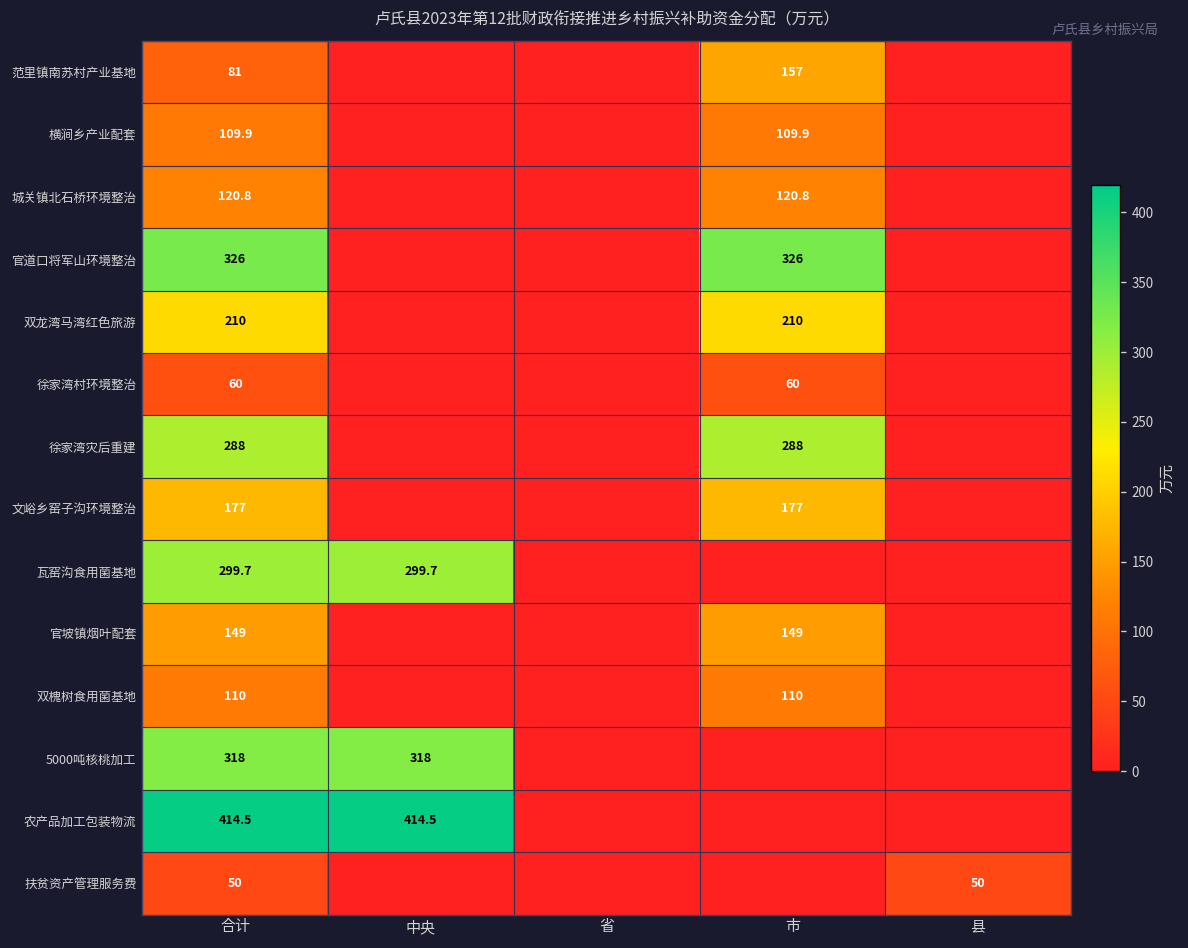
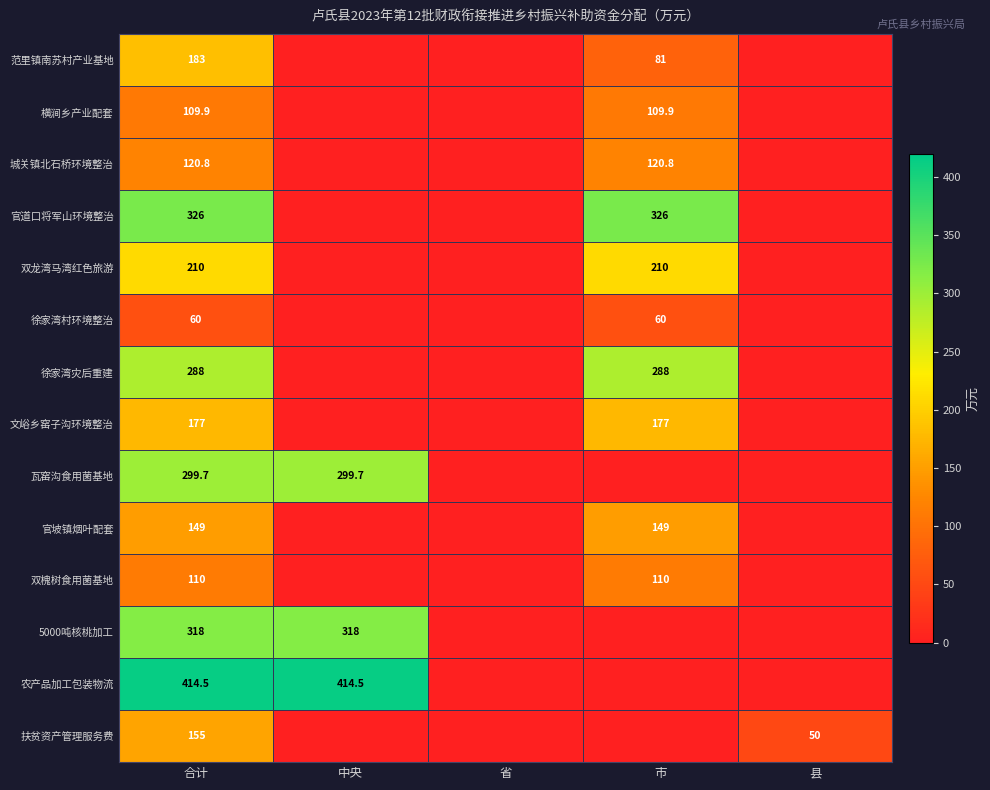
范里镇南苏村产业基地, 合计: 81 -> 183
范里镇南苏村产业基地, 市: 157 -> 81
扶贫资产管理服务费, 合计: 50 -> 155
